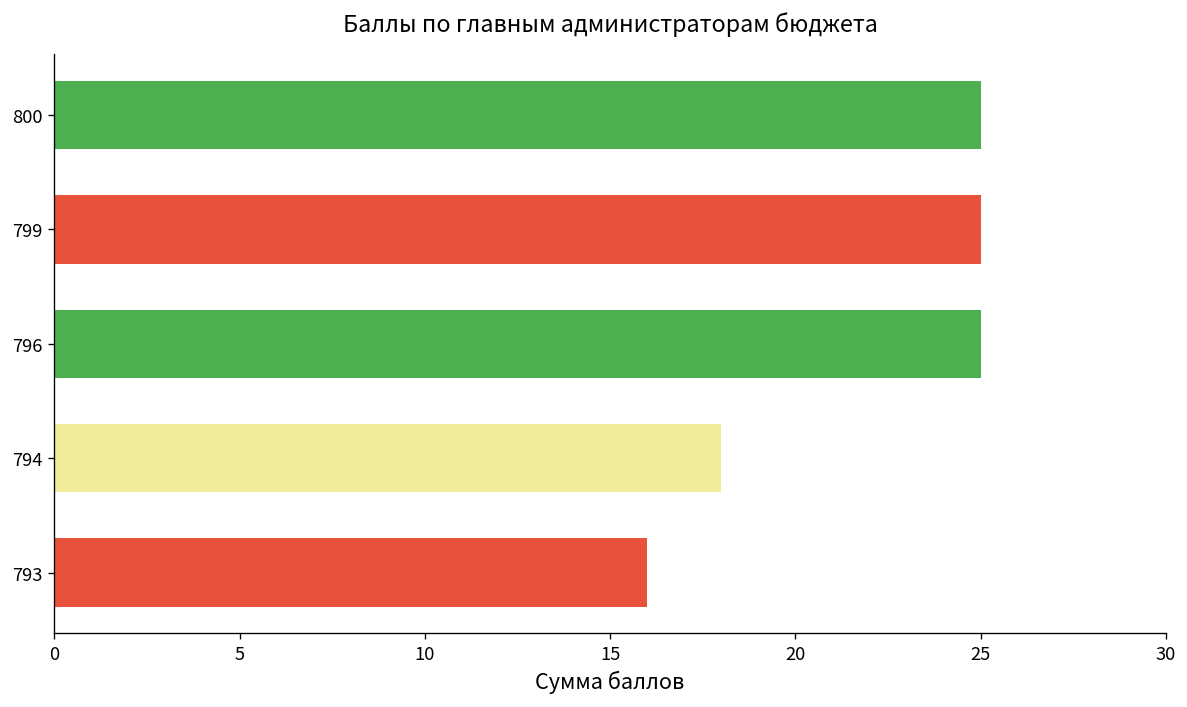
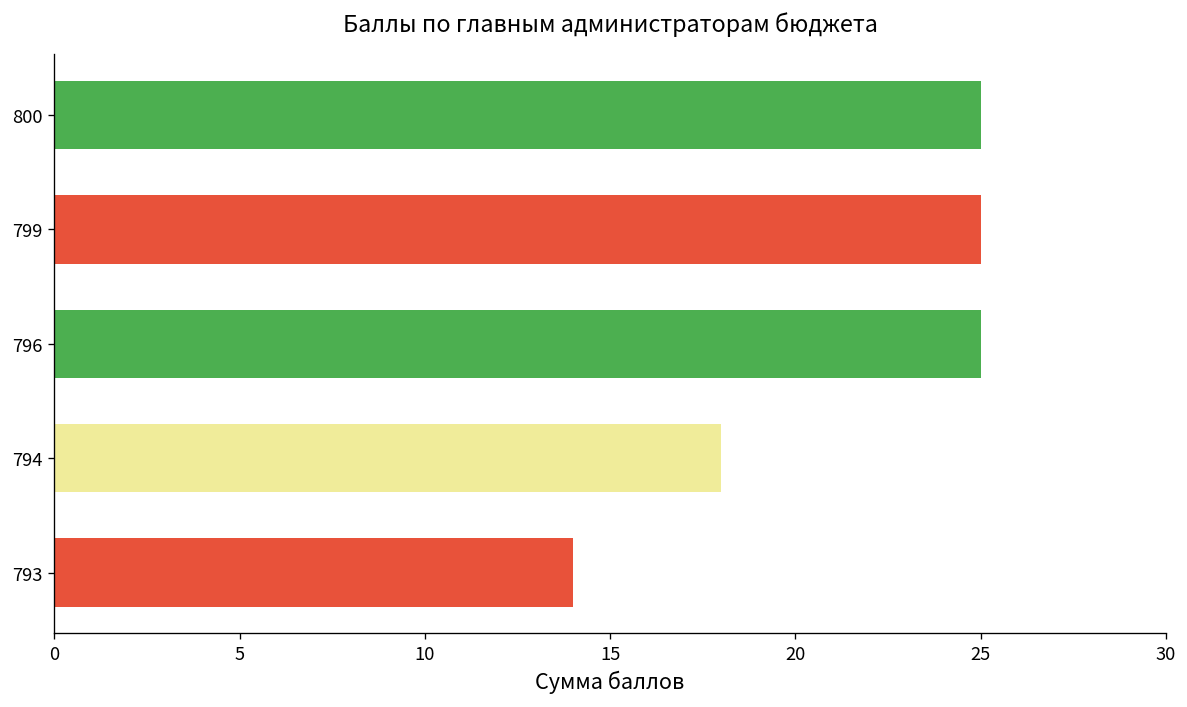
793: 16 -> 14
